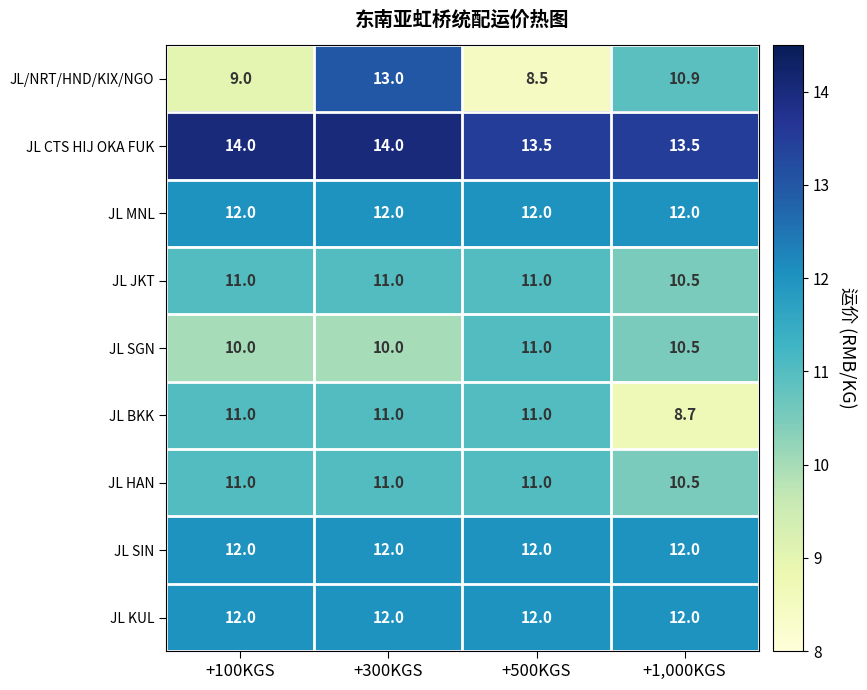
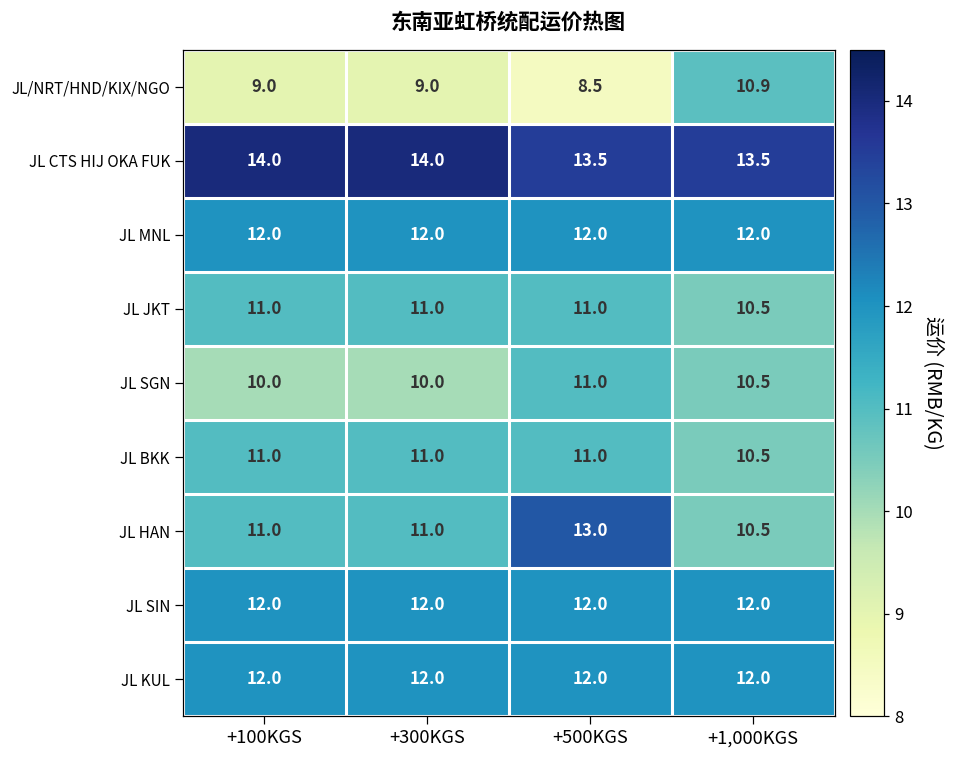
JL/NRT/HND/KIX/NGO, +300KGS: 13.0 -> 9.0
JL BKK, +1,000KGS: 8.7 -> 10.5
JL HAN, +500KGS: 11.0 -> 13.0
